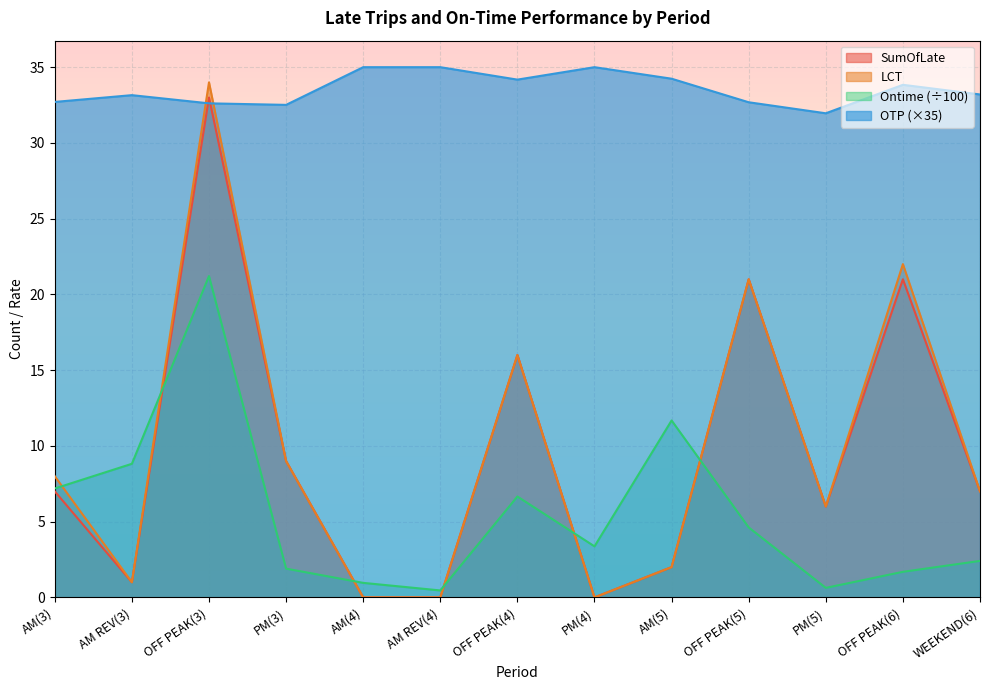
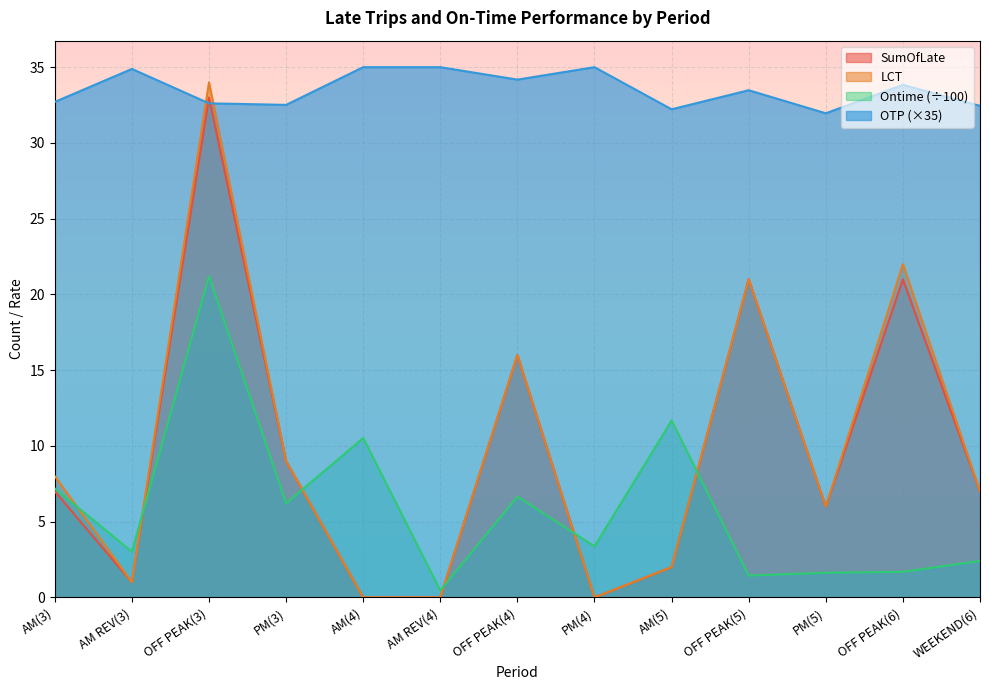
Ontime (÷100), AM REV(3): 8.8 -> 3.0
OTP (×35), AM REV(3): 33.2 -> 34.9
Ontime (÷100), PM(3): 1.9 -> 6.2
Ontime (÷100), AM(4): 1.0 -> 10.5
OTP (×35), AM(5): 34.2 -> 32.2
Ontime (÷100), OFF PEAK(5): 4.6 -> 1.4
OTP (×35), OFF PEAK(5): 32.7 -> 33.5
Ontime (÷100), PM(5): 0.6 -> 1.6
OTP (×35), WEEKEND(6): 33.2 -> 32.4
